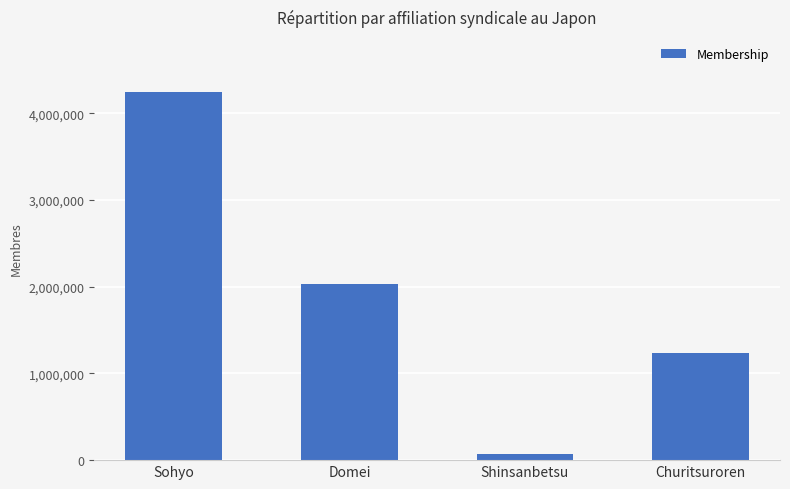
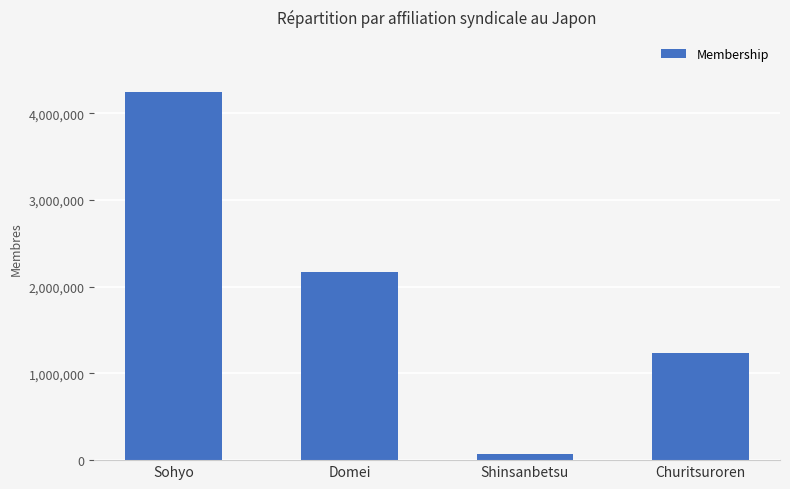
Domei: 2,000,000 -> 2,200,000
